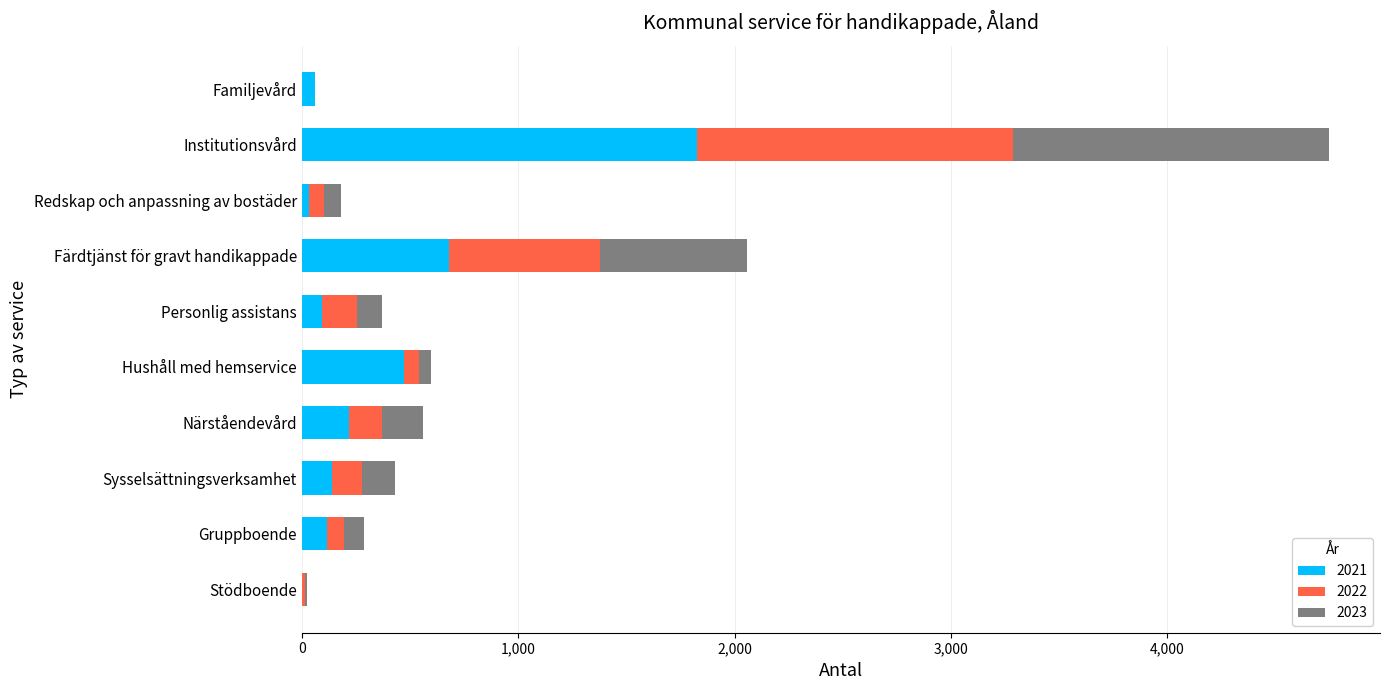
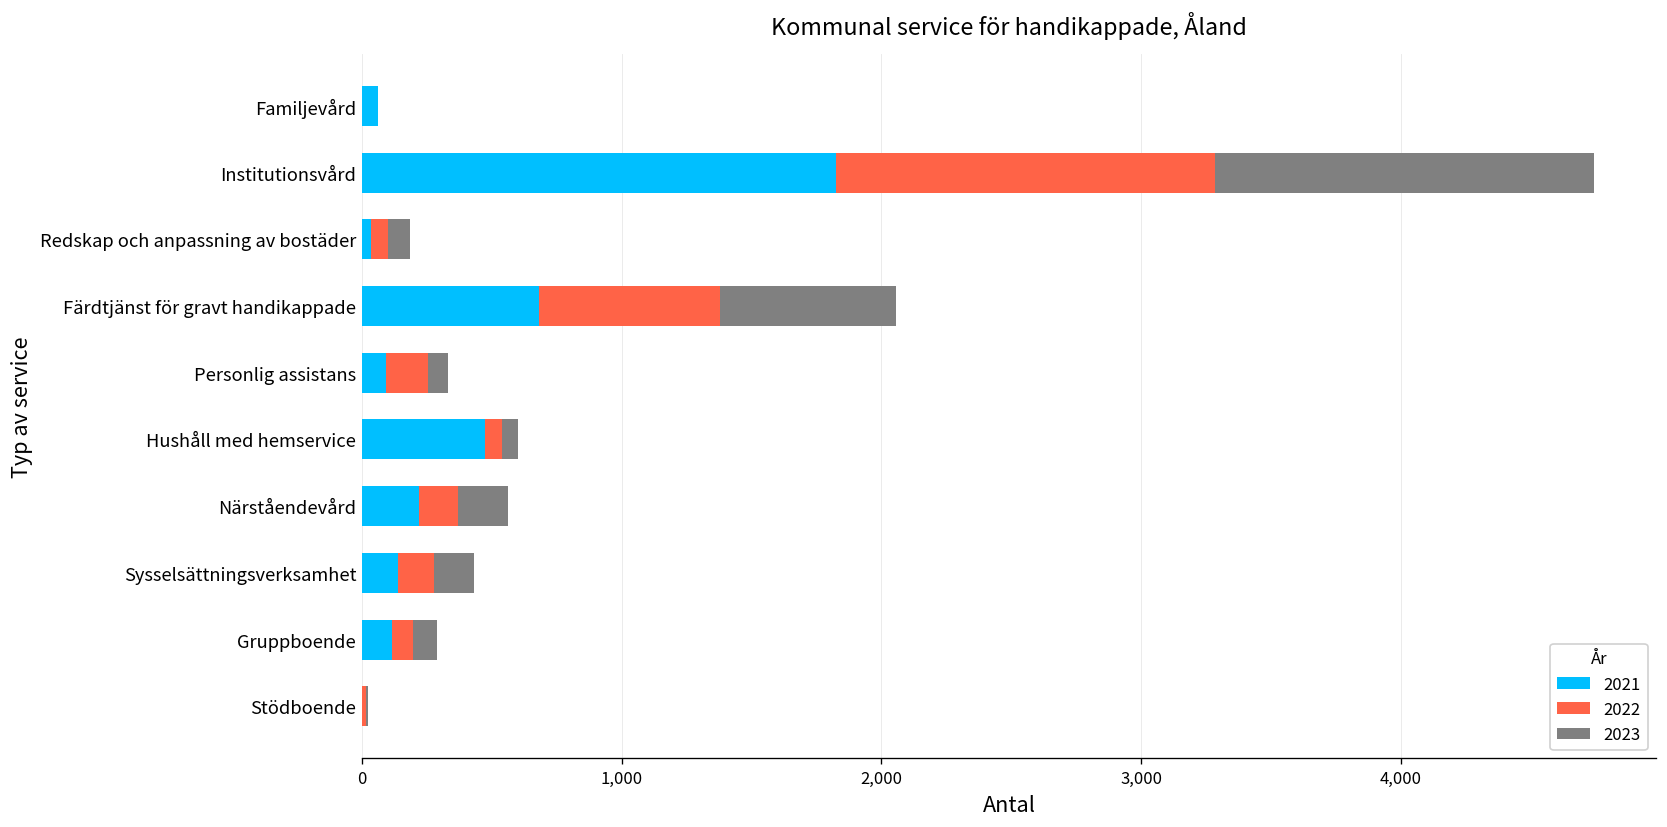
2023, Personlig assistans: 120 -> 80
